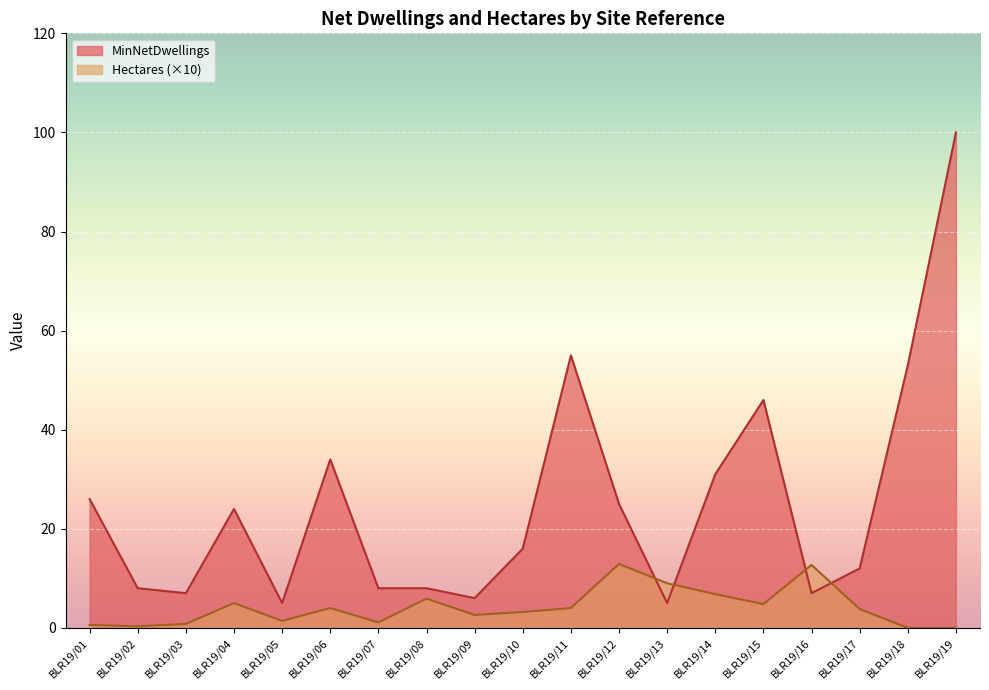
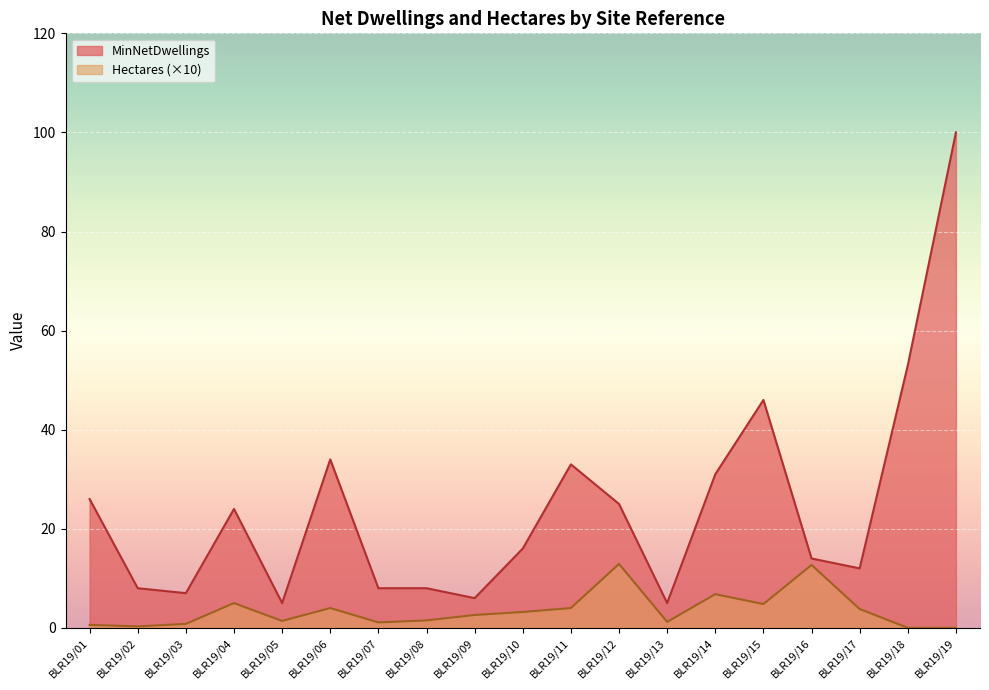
Hectares (×10), BLR19/08: 6 -> 2
MinNetDwellings, BLR19/11: 55 -> 33
Hectares (×10), BLR19/13: 9 -> 1
MinNetDwellings, BLR19/16: 7 -> 14
